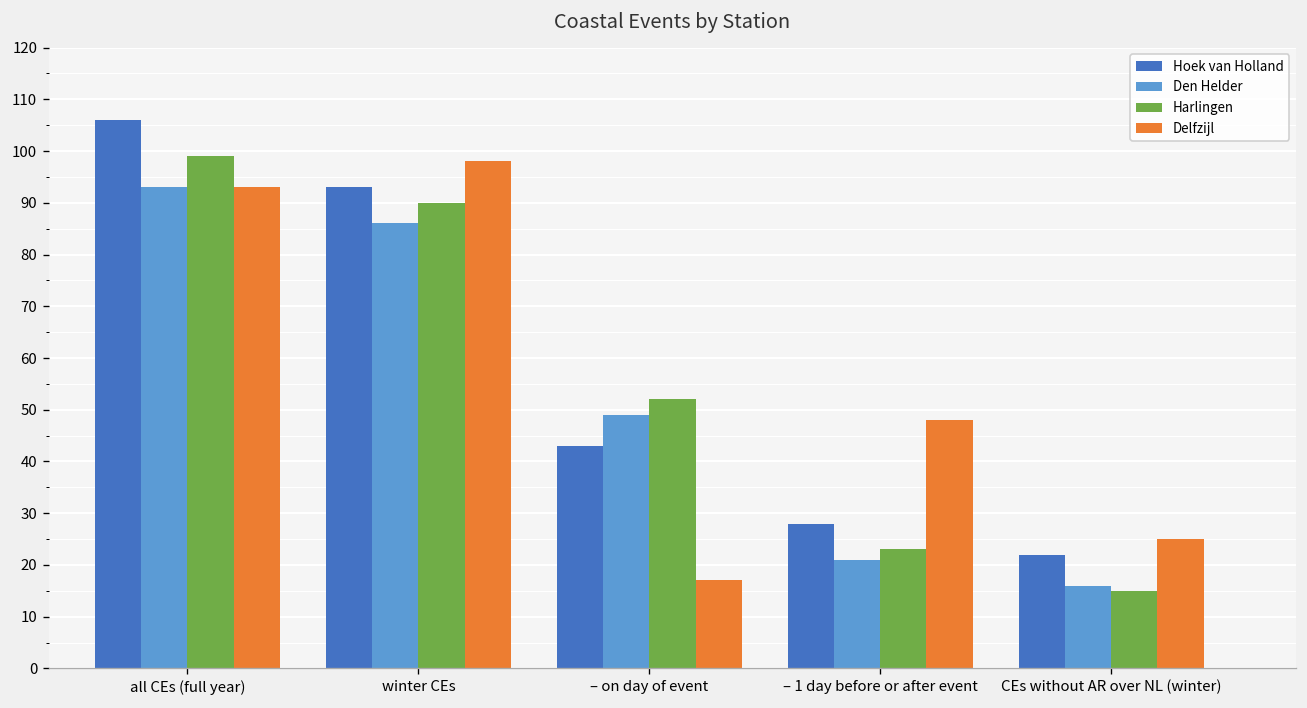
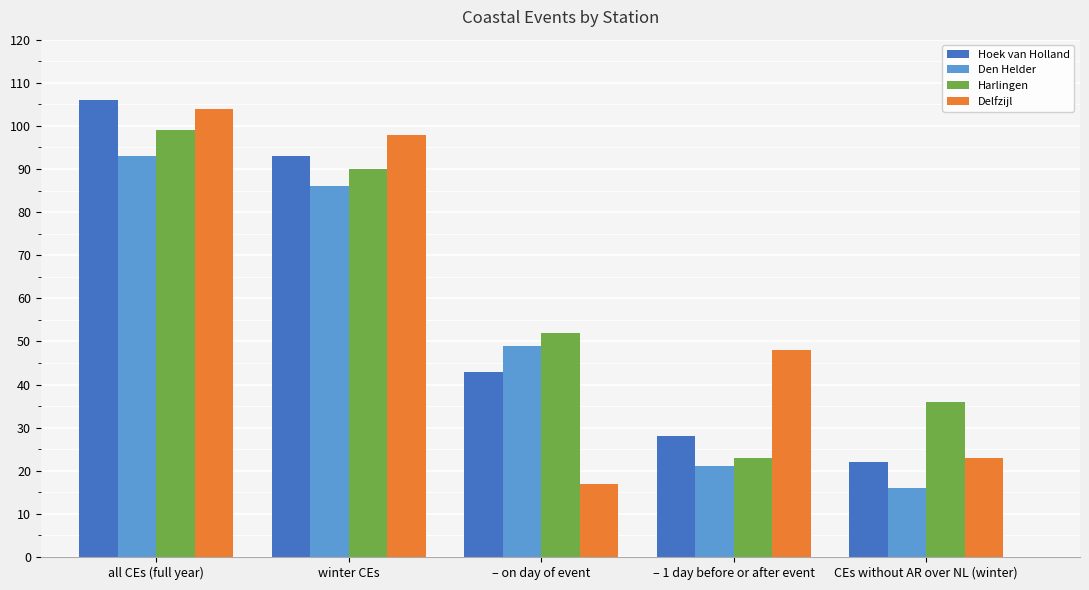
Delfzijl, all CEs (full year): 93 -> 104
Harlingen, CEs without AR over NL (winter): 15 -> 36
Delfzijl, CEs without AR over NL (winter): 25 -> 23
